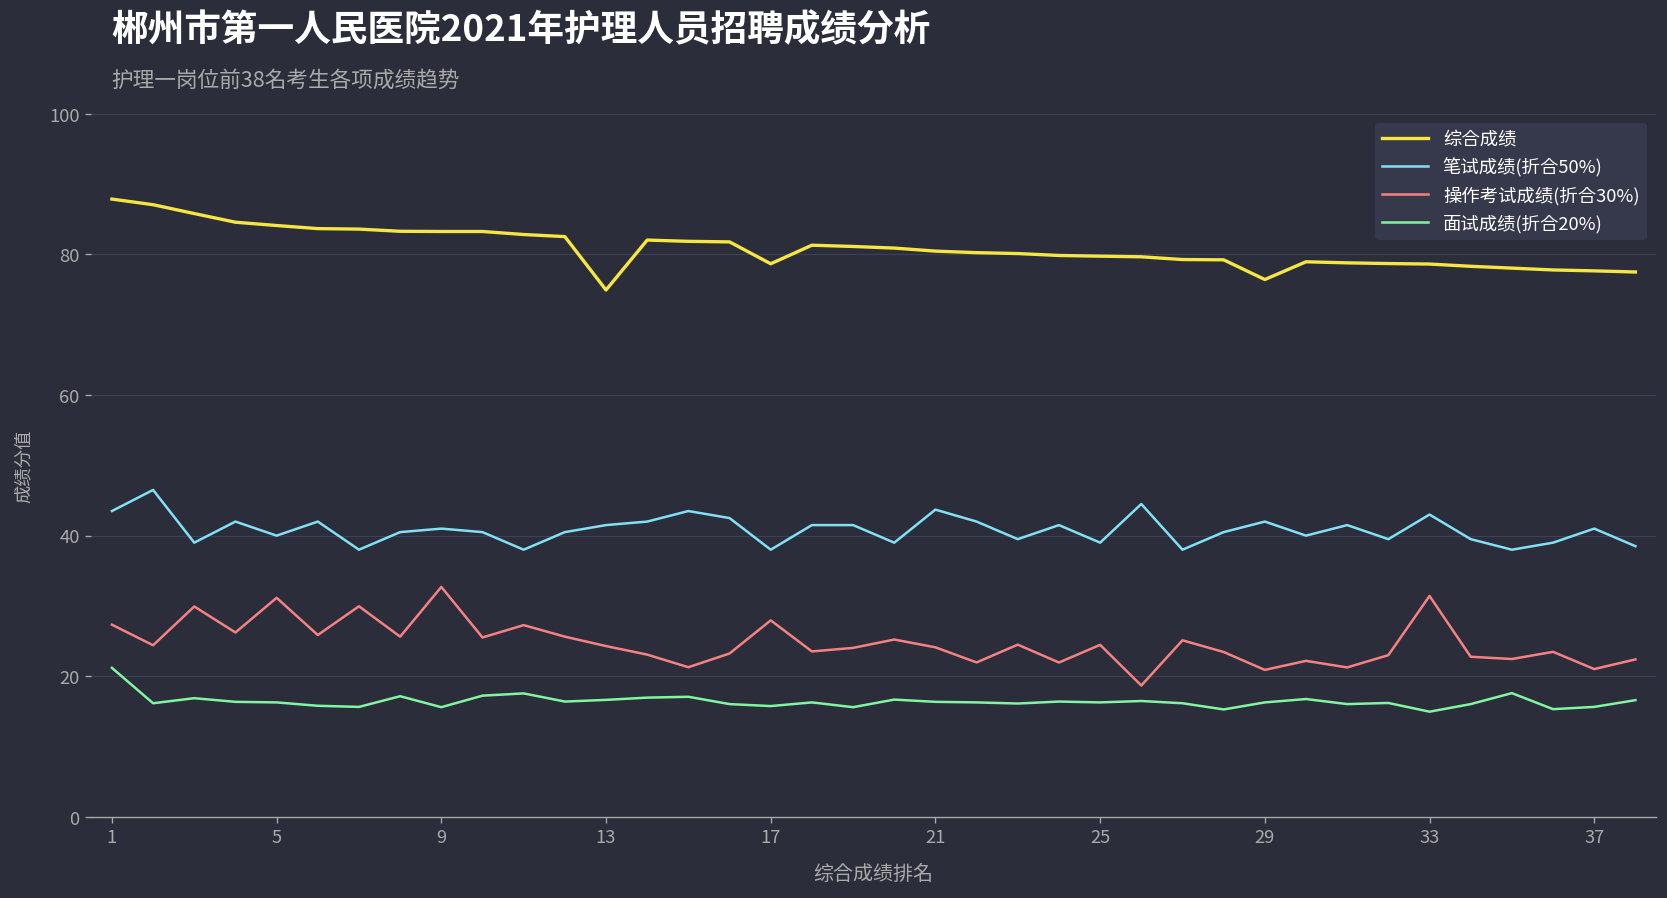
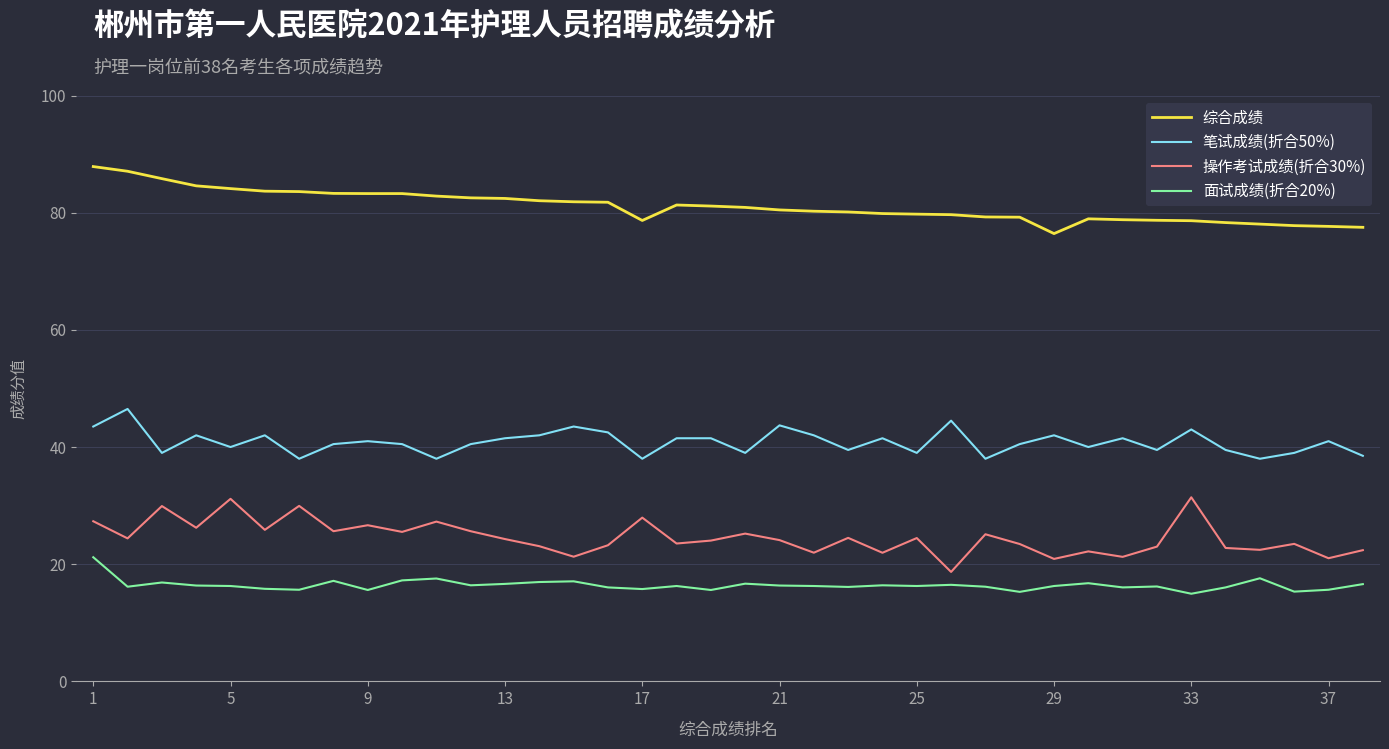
操作考试成绩(折合30%), 9: 33 -> 27
综合成绩, 13: 75 -> 82
